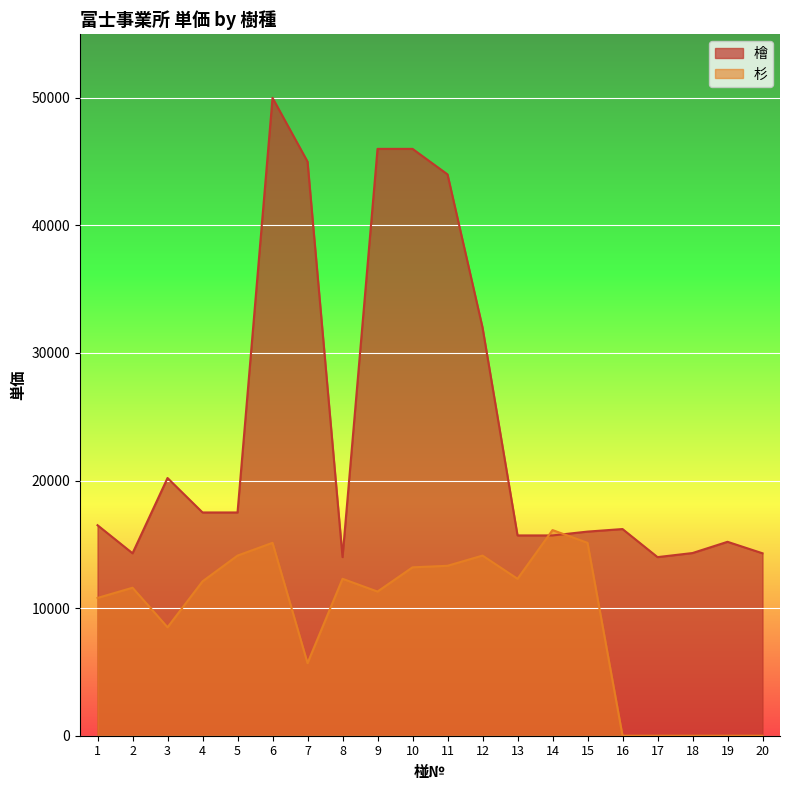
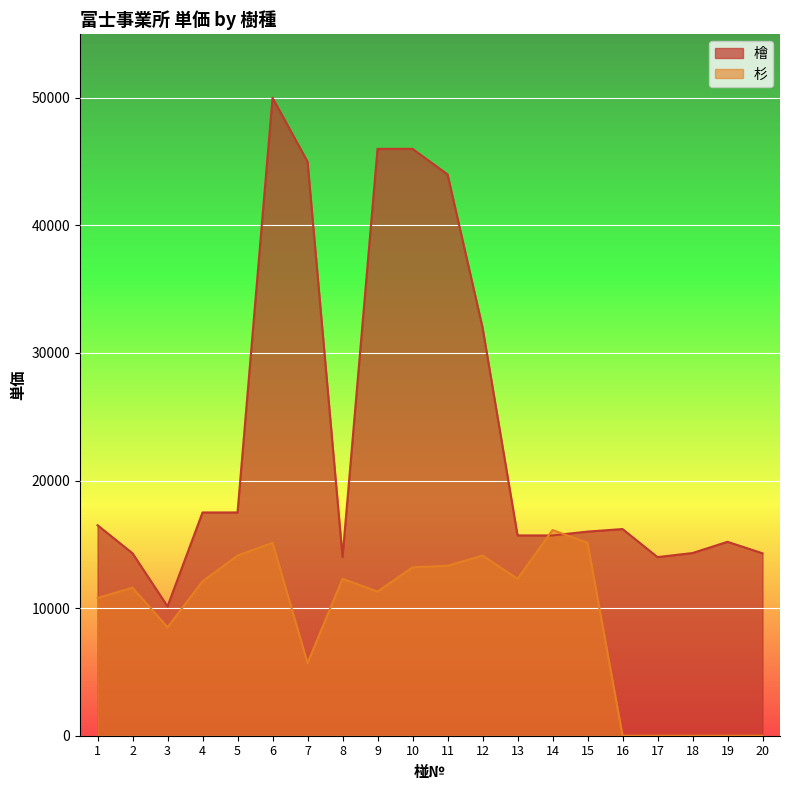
檜, 3: 20200 -> 10100
